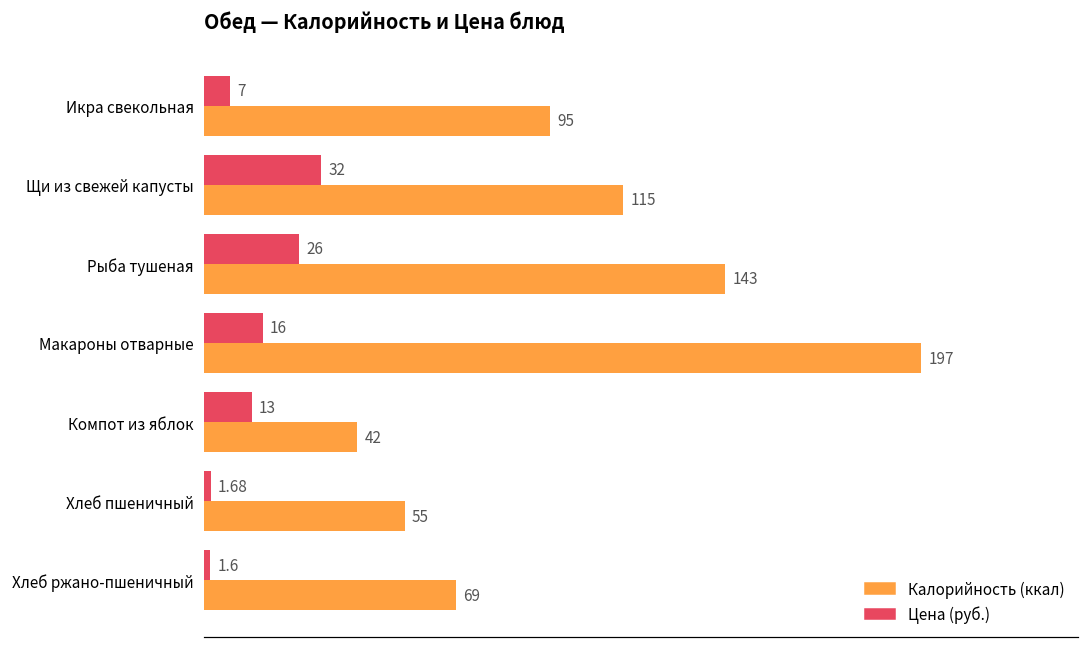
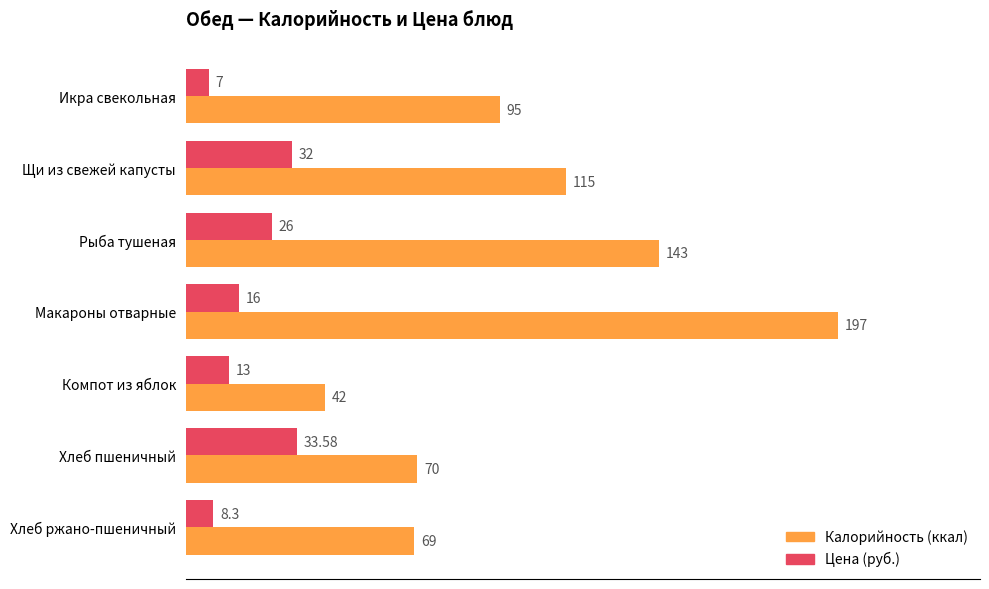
Цена (руб.), Хлеб пшеничный: 1.68 -> 33.58
Калорийность (ккал), Хлеб пшеничный: 55 -> 70
Цена (руб.), Хлеб ржано-пшеничный: 1.6 -> 8.3
